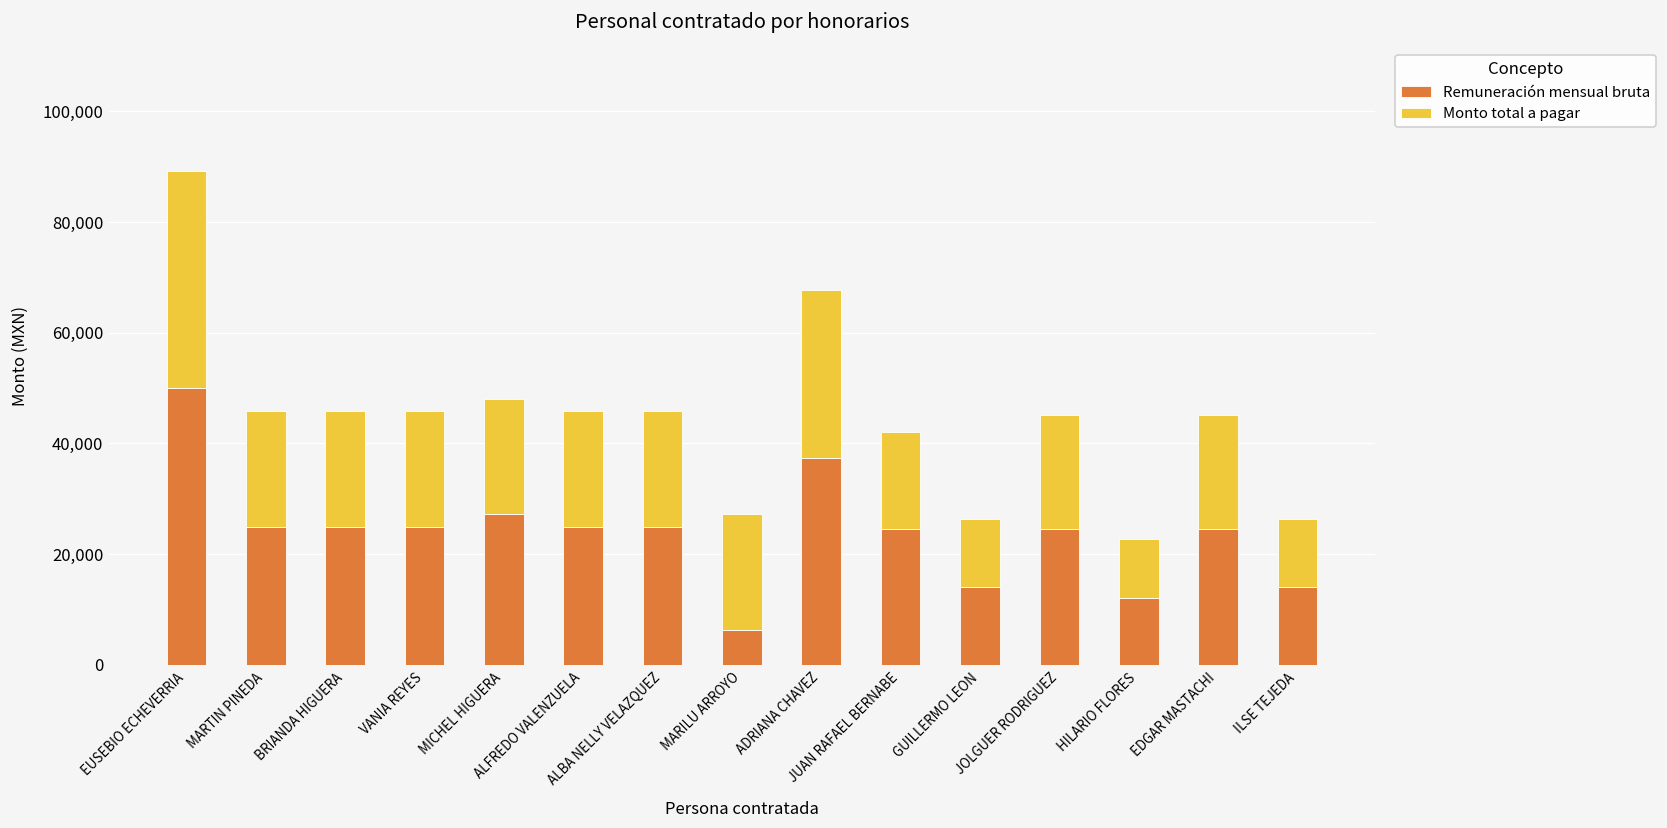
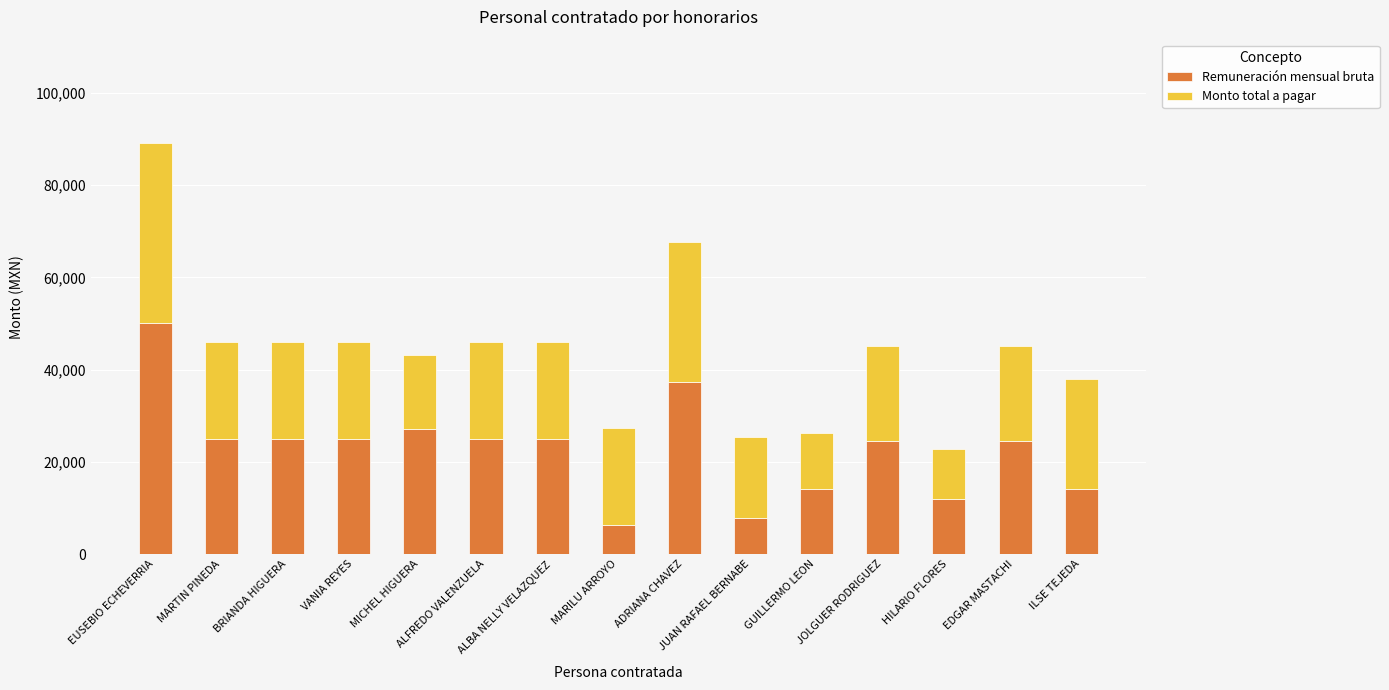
Monto total a pagar, MICHEL HIGUERA: 21,000 -> 16,000
Remuneración mensual bruta, JUAN RAFAEL BERNABE: 25,000 -> 8,000
Monto total a pagar, ILSE TEJEDA: 12,000 -> 24,000
